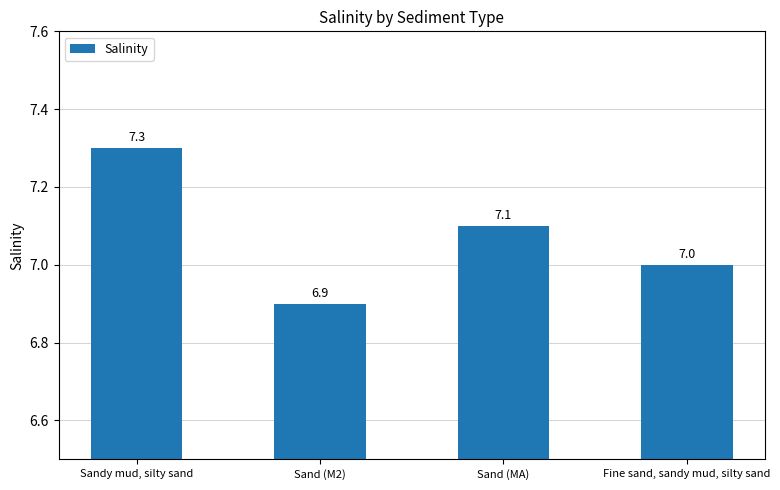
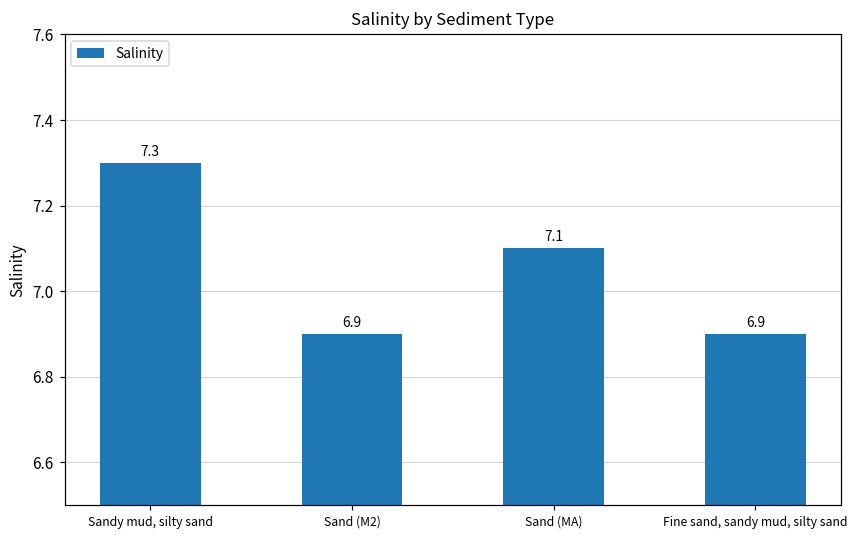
Fine sand, sandy mud, silty sand: 7.0 -> 6.9
